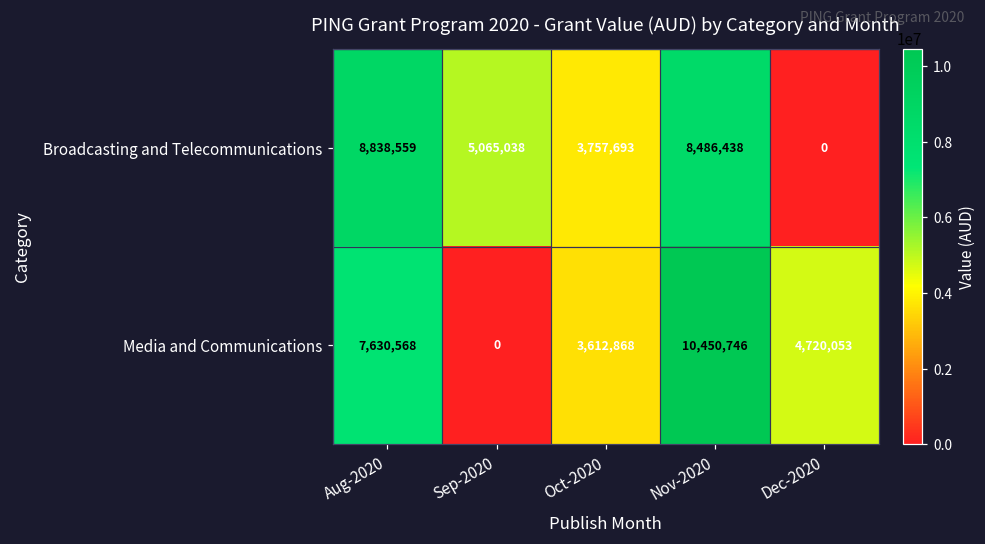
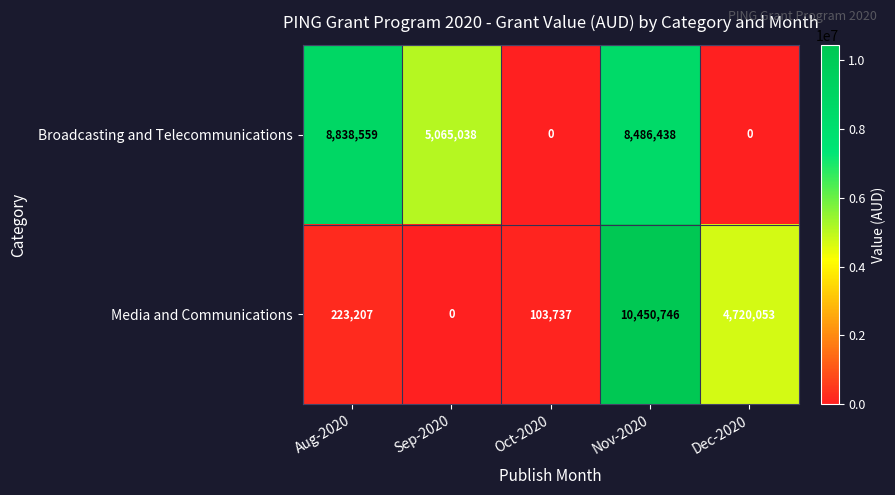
Broadcasting and Telecommunications, Oct-2020: 3,757,693 -> 0
Media and Communications, Aug-2020: 7,630,568 -> 223,207
Media and Communications, Oct-2020: 3,612,868 -> 103,737
